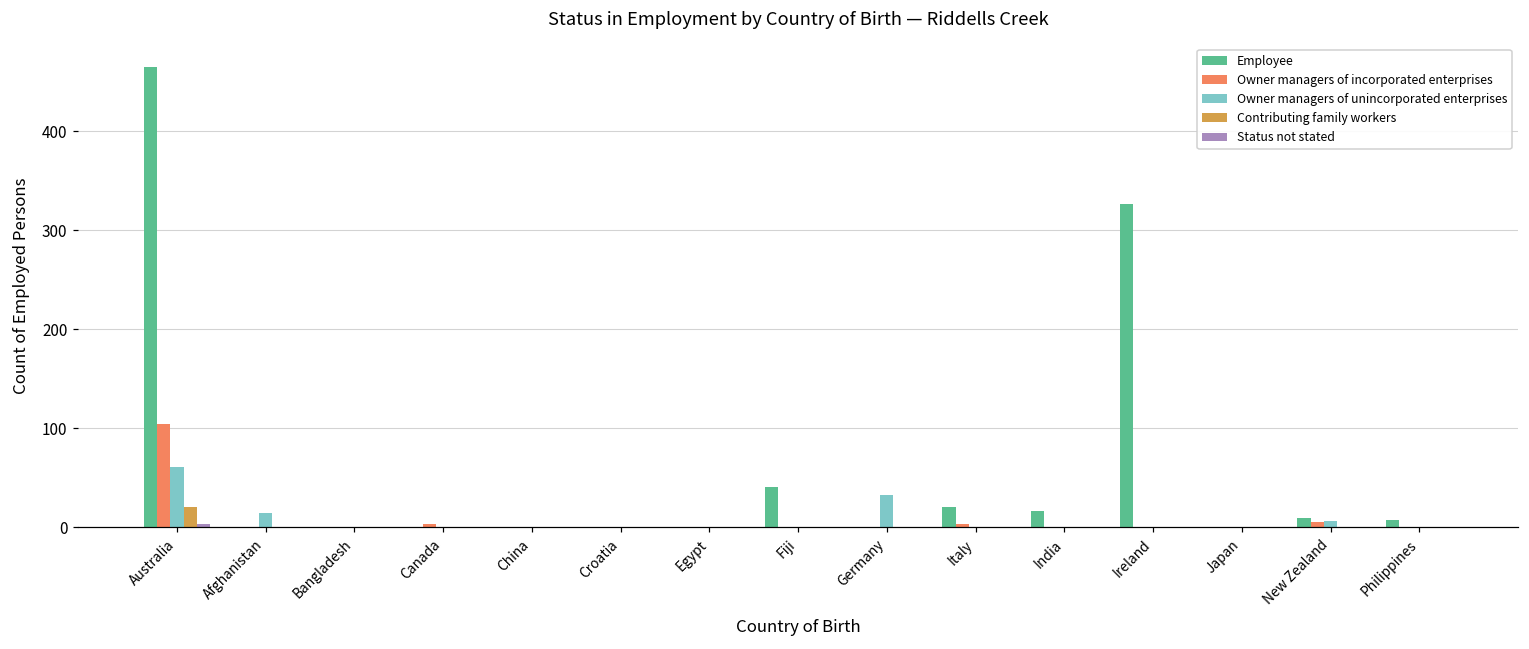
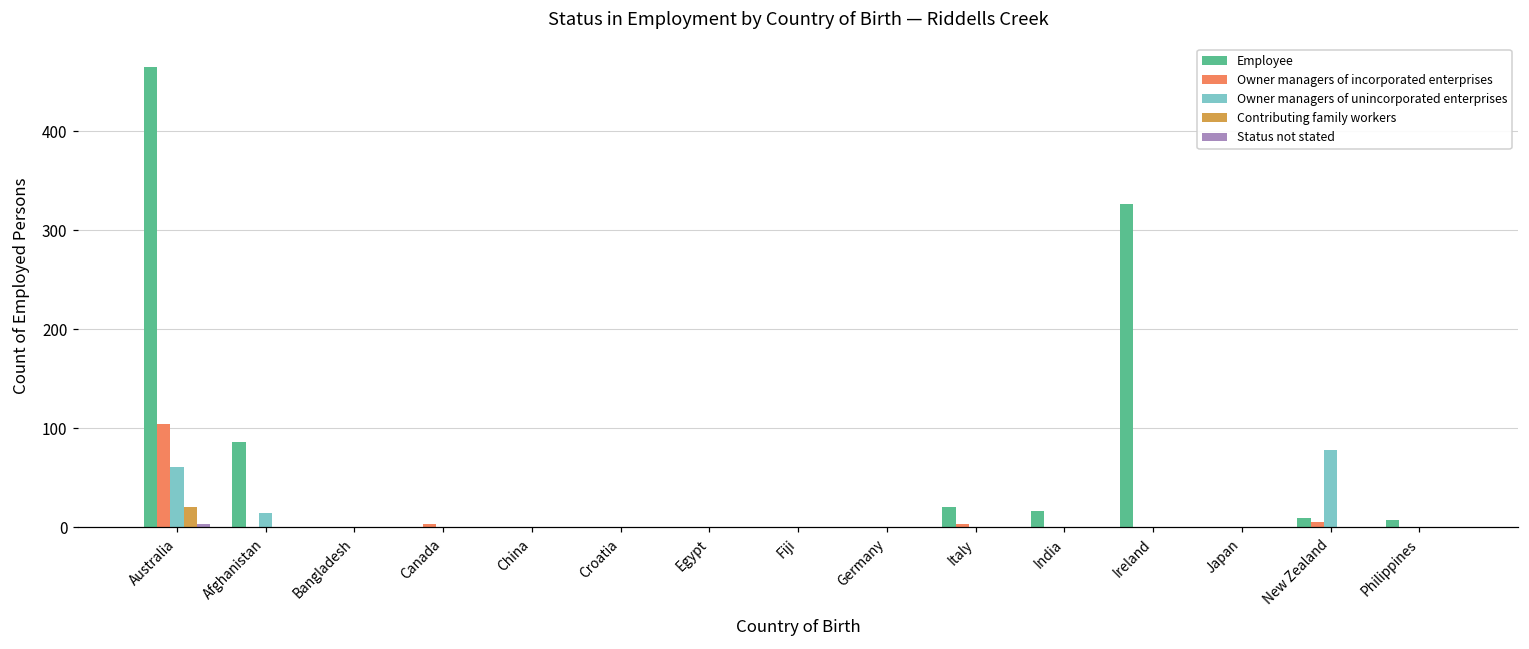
Employee, Afghanistan: 0 -> 90
Employee, Fiji: 40 -> 0
Owner managers of unincorporated enterprises, Germany: 30 -> 0
Owner managers of unincorporated enterprises, New Zealand: 10 -> 80
